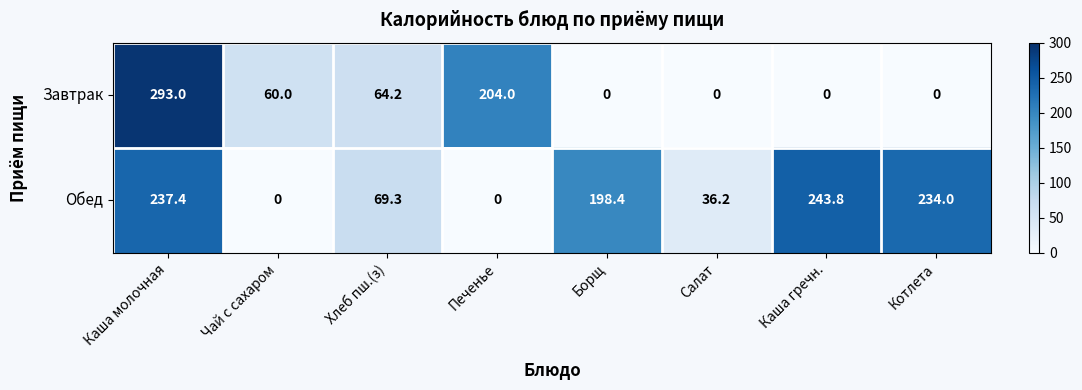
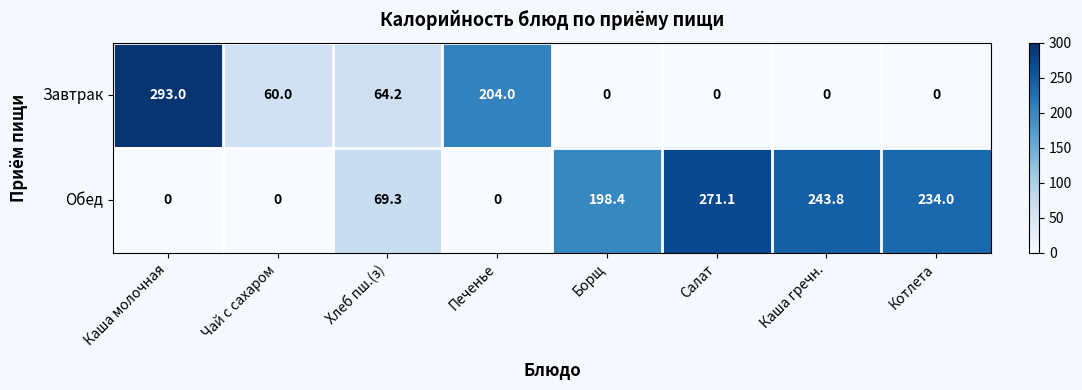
Обед, Каша молочная: 237.4 -> 0
Обед, Салат: 36.2 -> 271.1
